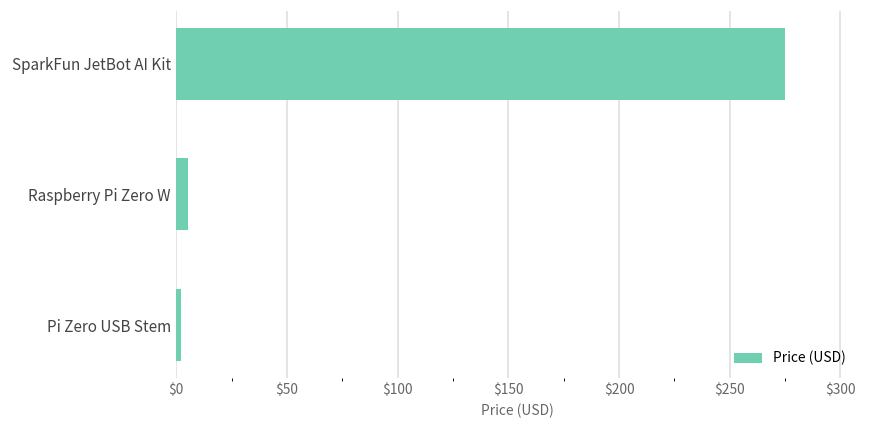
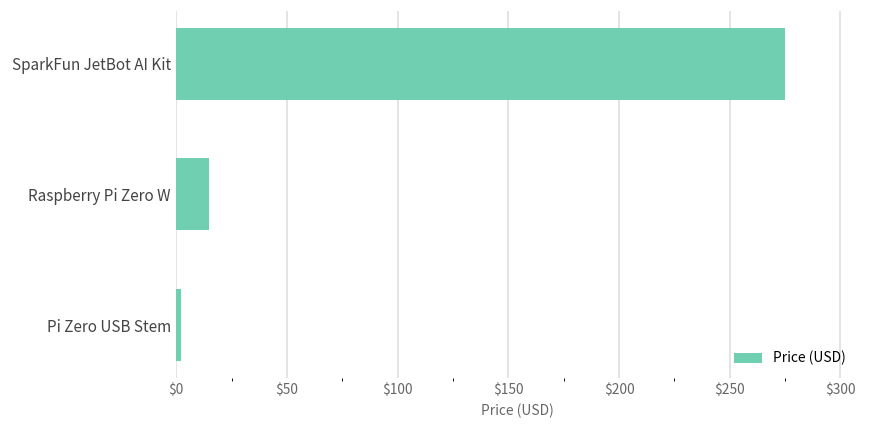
Raspberry Pi Zero W: $5 -> $15
